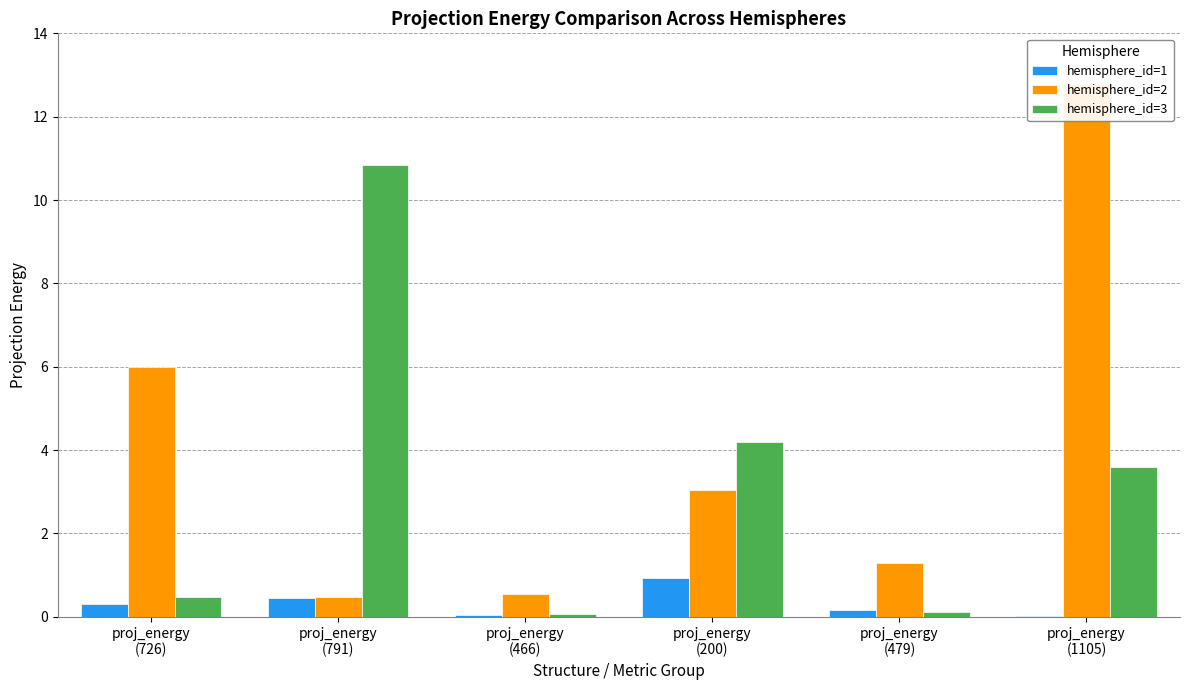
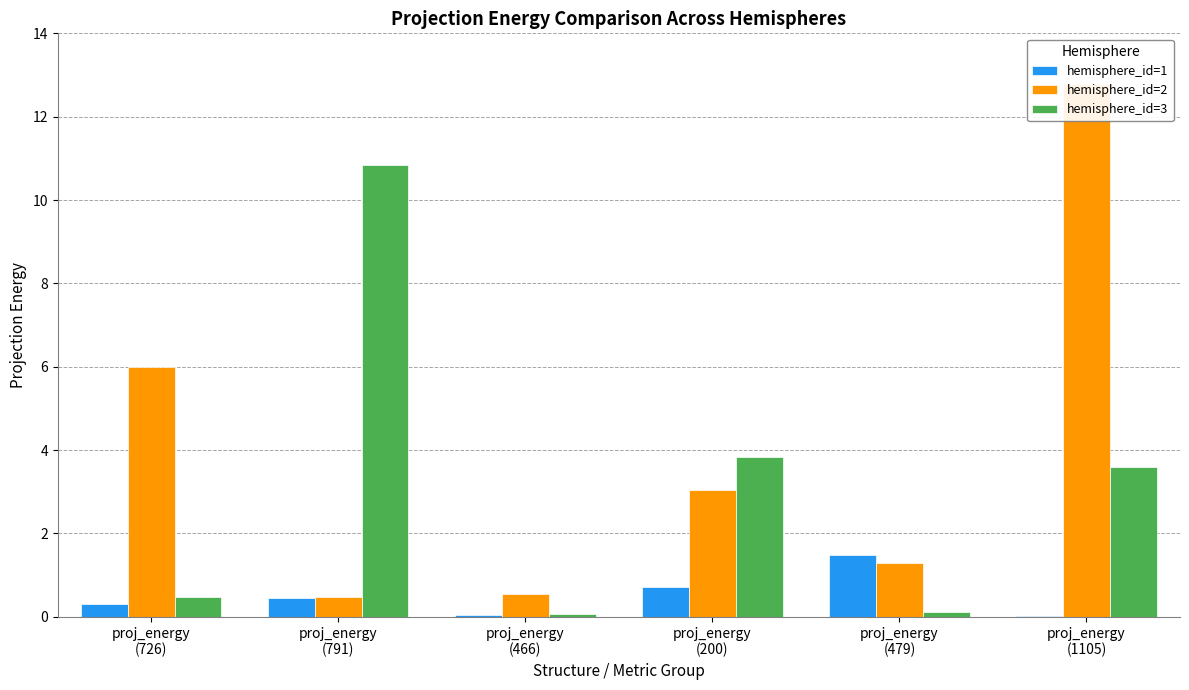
hemisphere_id=1, proj_energy (200): 0.9 -> 0.7
hemisphere_id=3, proj_energy (200): 4.2 -> 3.8
hemisphere_id=1, proj_energy (479): 0.2 -> 1.5
